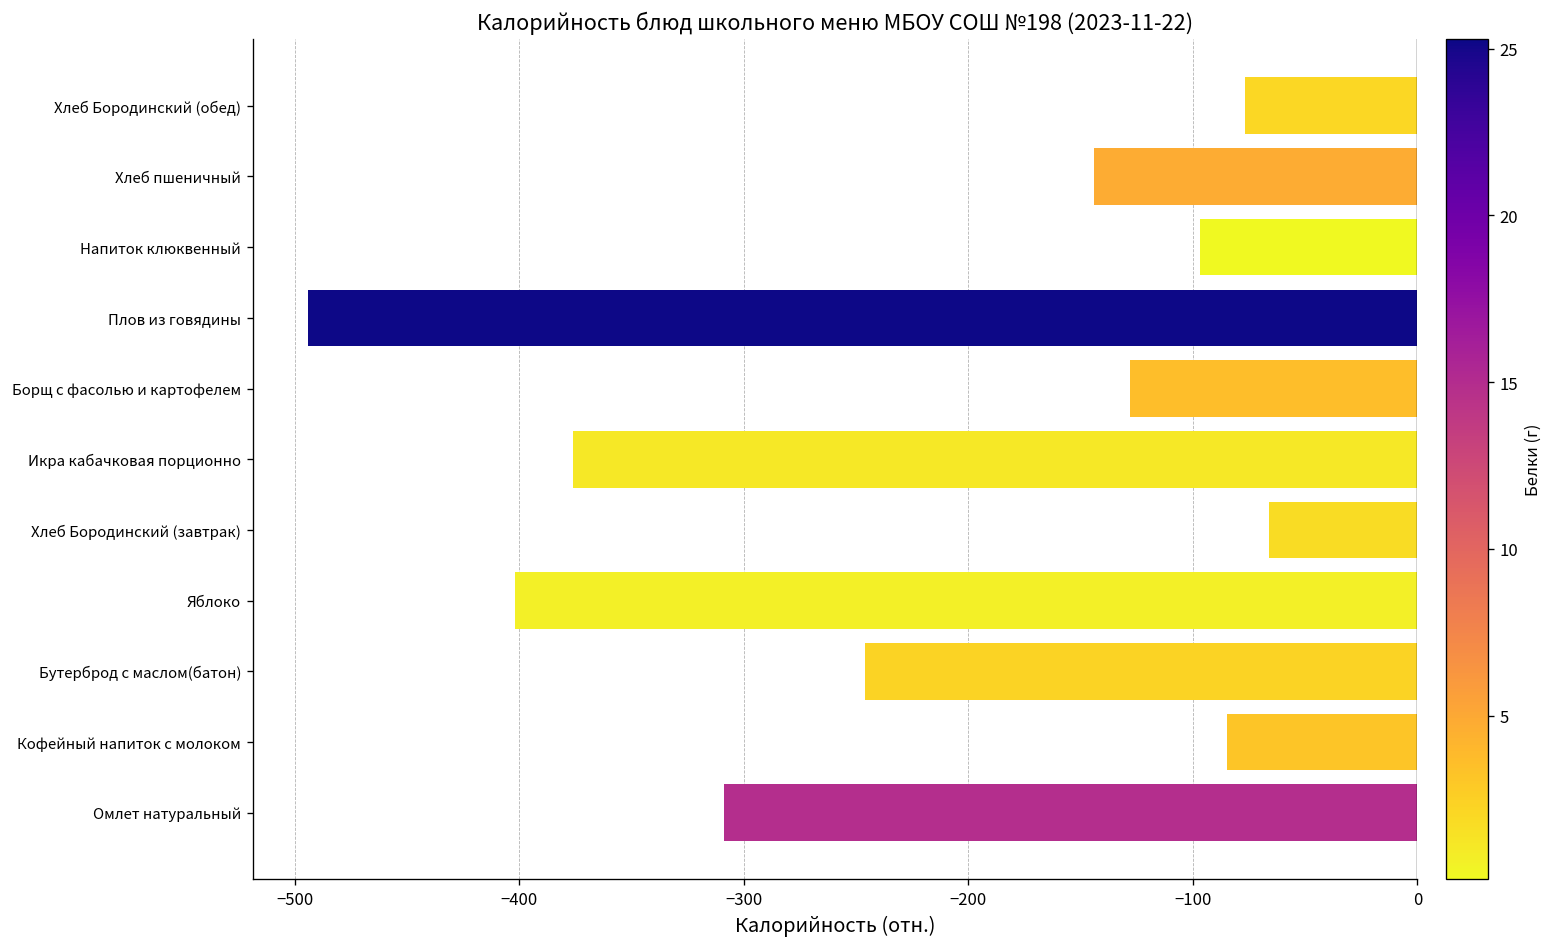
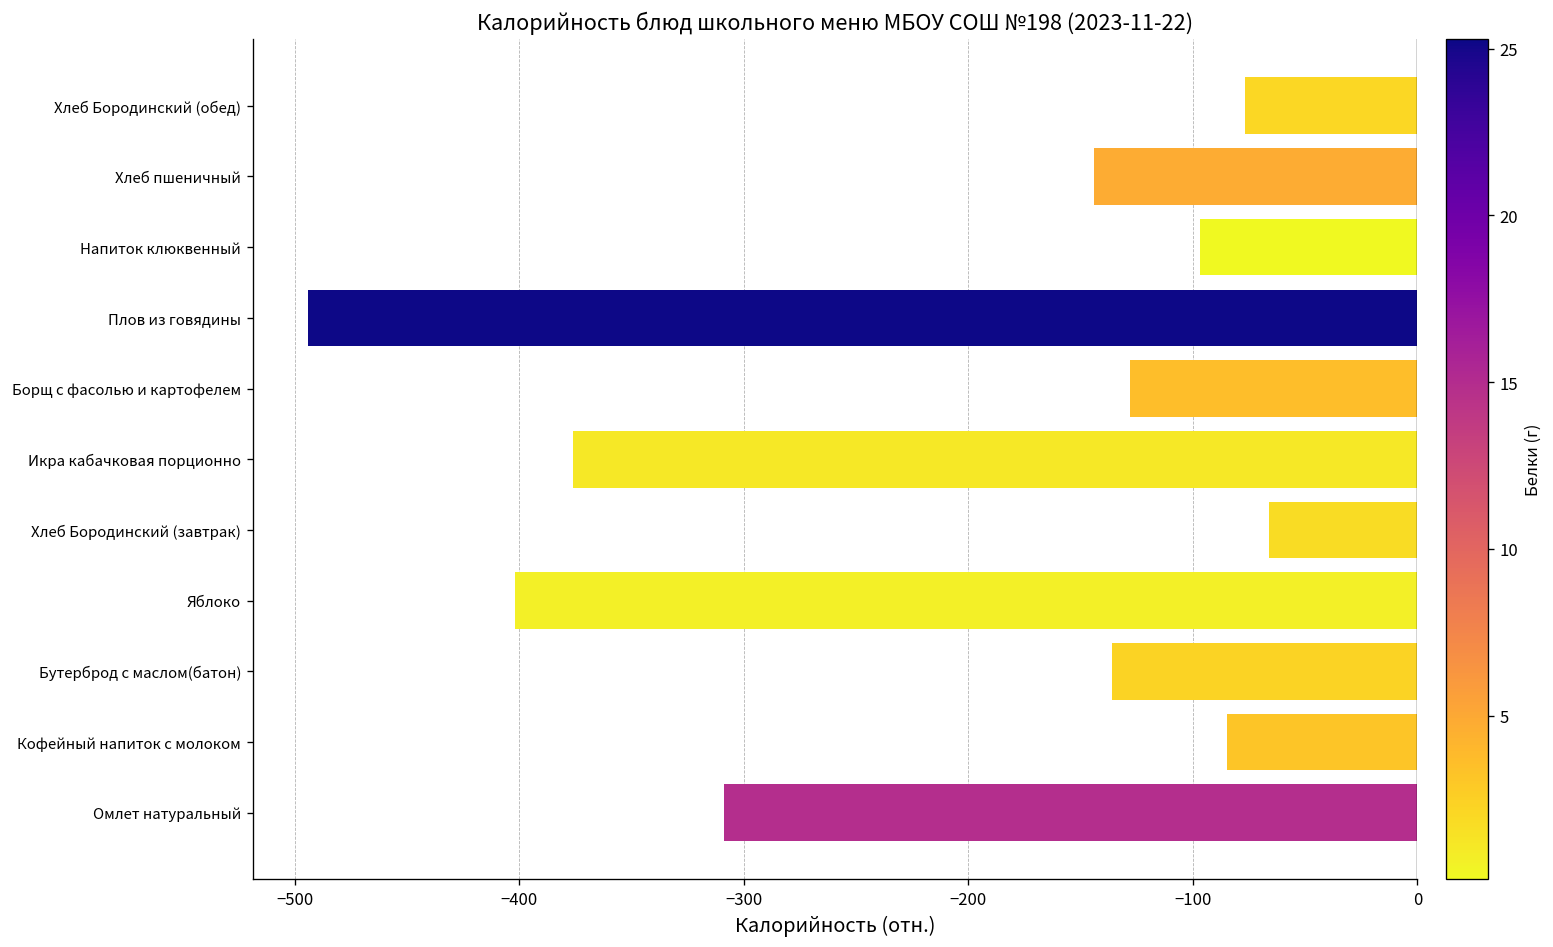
Бутерброд с маслом(батон): -246 -> -136
